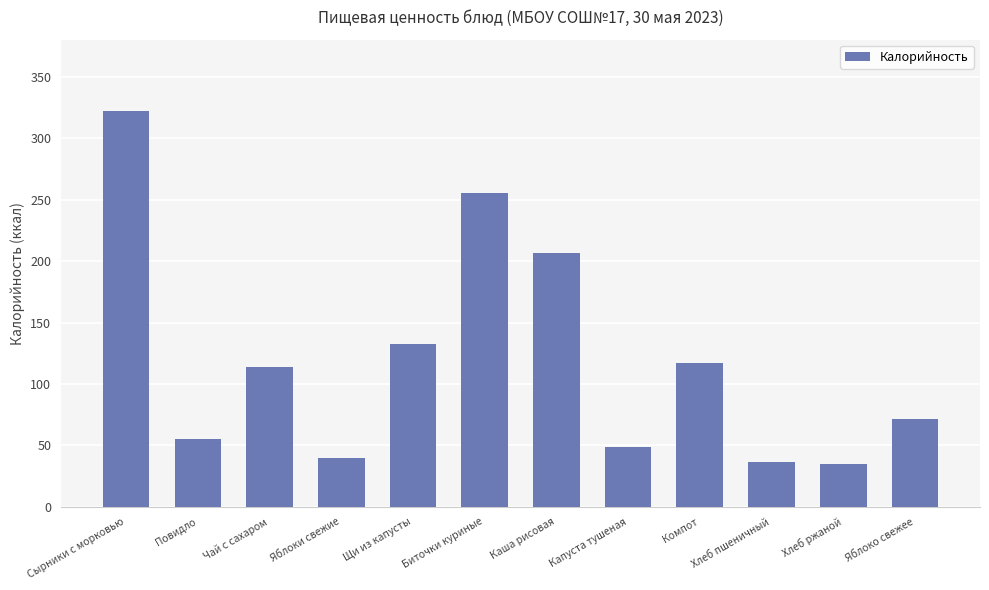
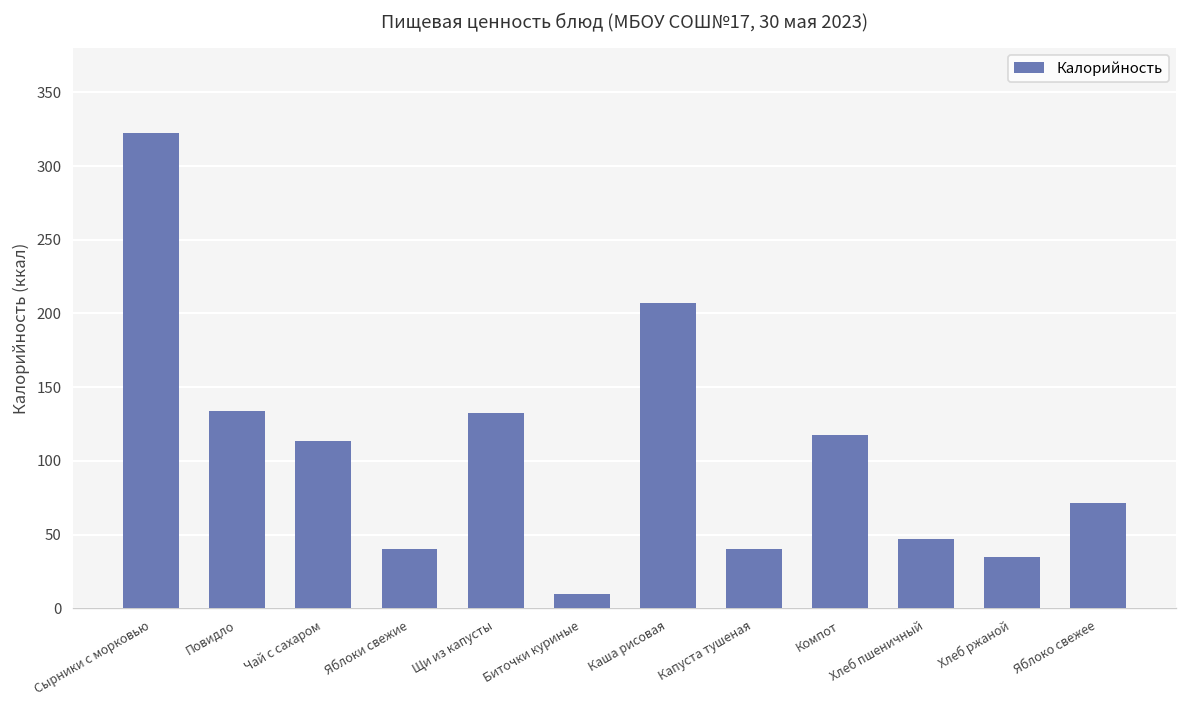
Повидло: 56 -> 134
Биточки куриные: 255 -> 10
Капуста тушеная: 48 -> 40
Хлеб пшеничный: 37 -> 47
